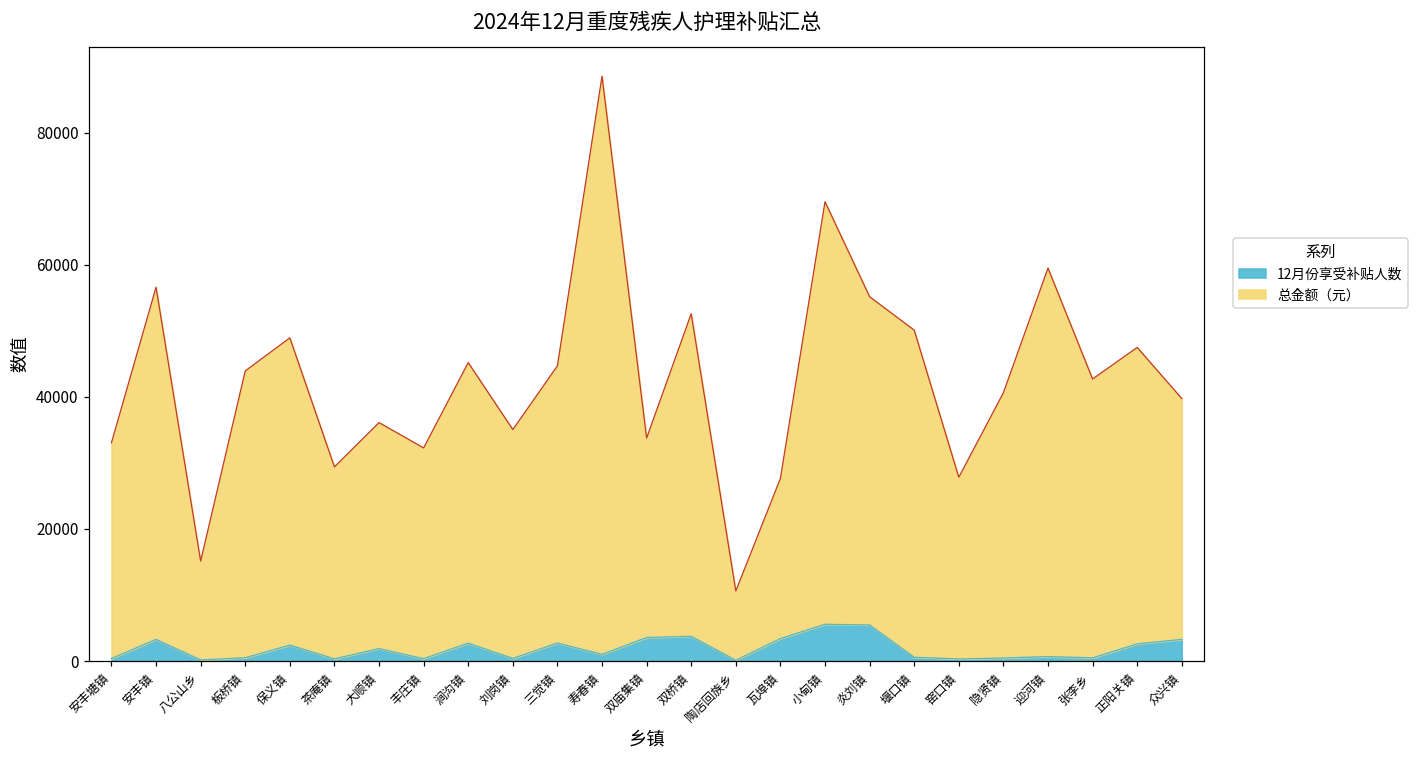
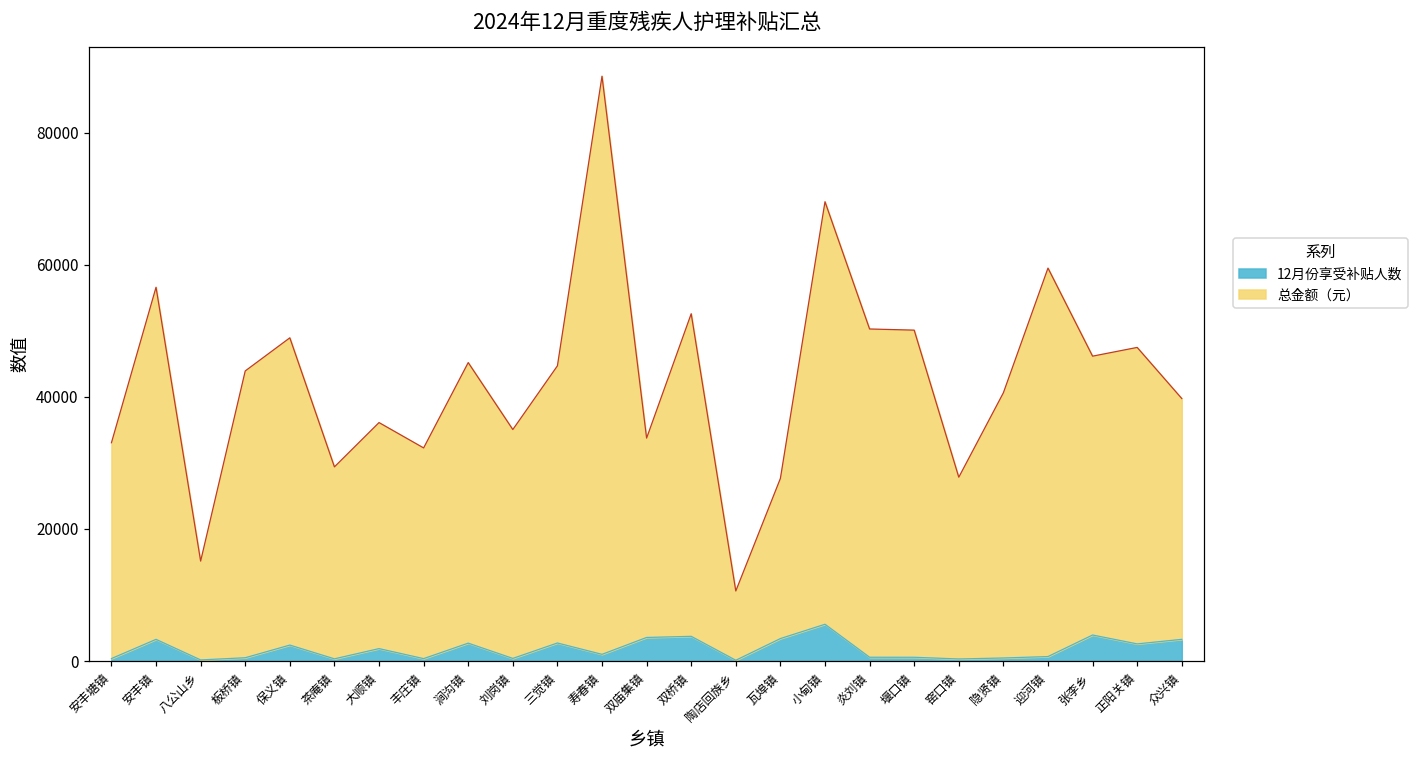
12月份享受补贴人数, 炎刘镇: 5000 -> 1000
12月份享受补贴人数, 张李乡: 0 -> 4000
